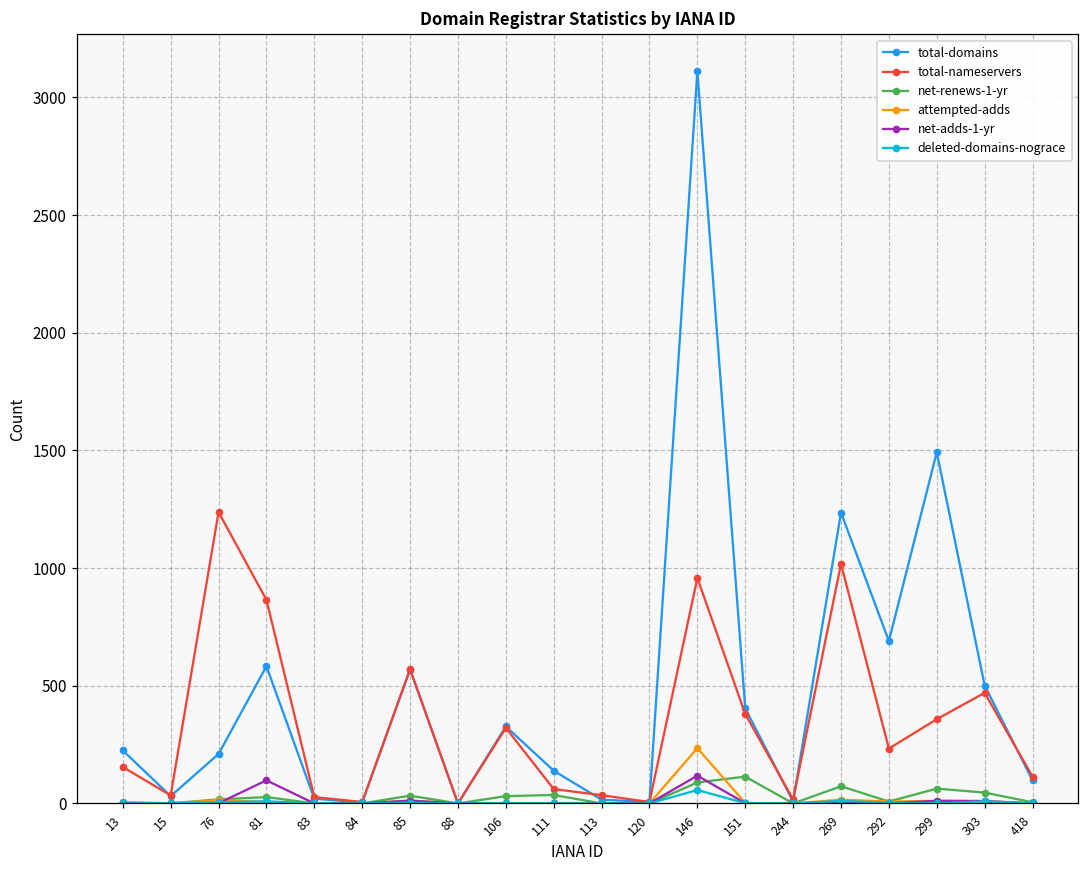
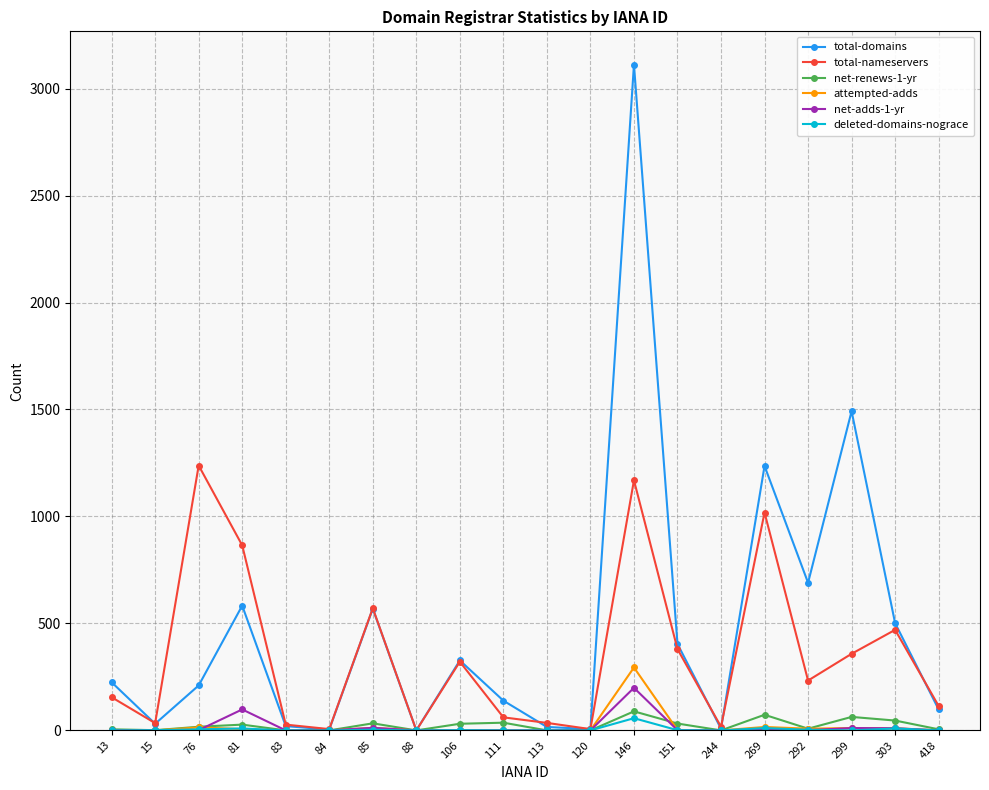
total-nameservers, 146: 960 -> 1170
attempted-adds, 146: 240 -> 290
net-adds-1-yr, 146: 120 -> 200
net-renews-1-yr, 151: 110 -> 30
